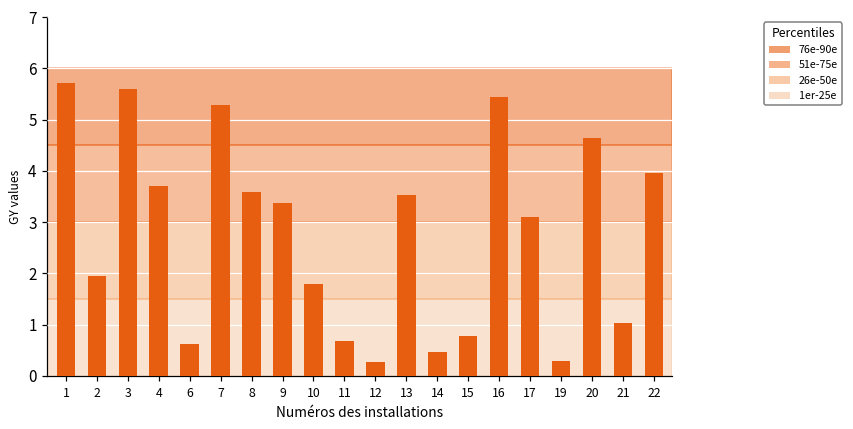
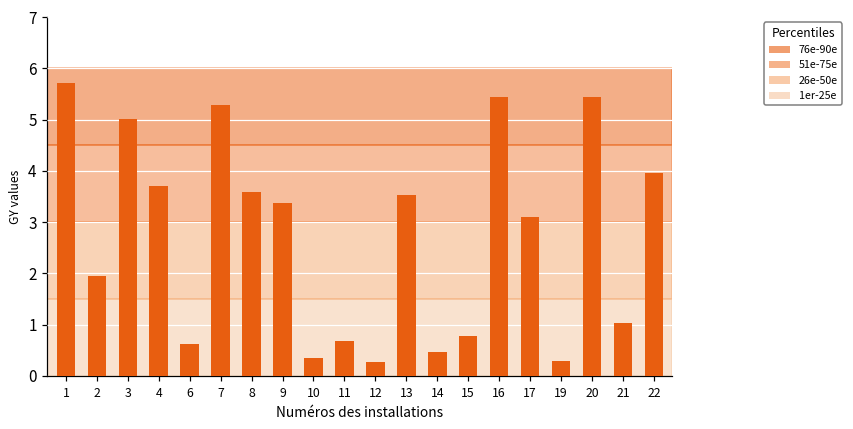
3: 5.6 -> 5.0
10: 1.8 -> 0.3
20: 4.6 -> 5.4
